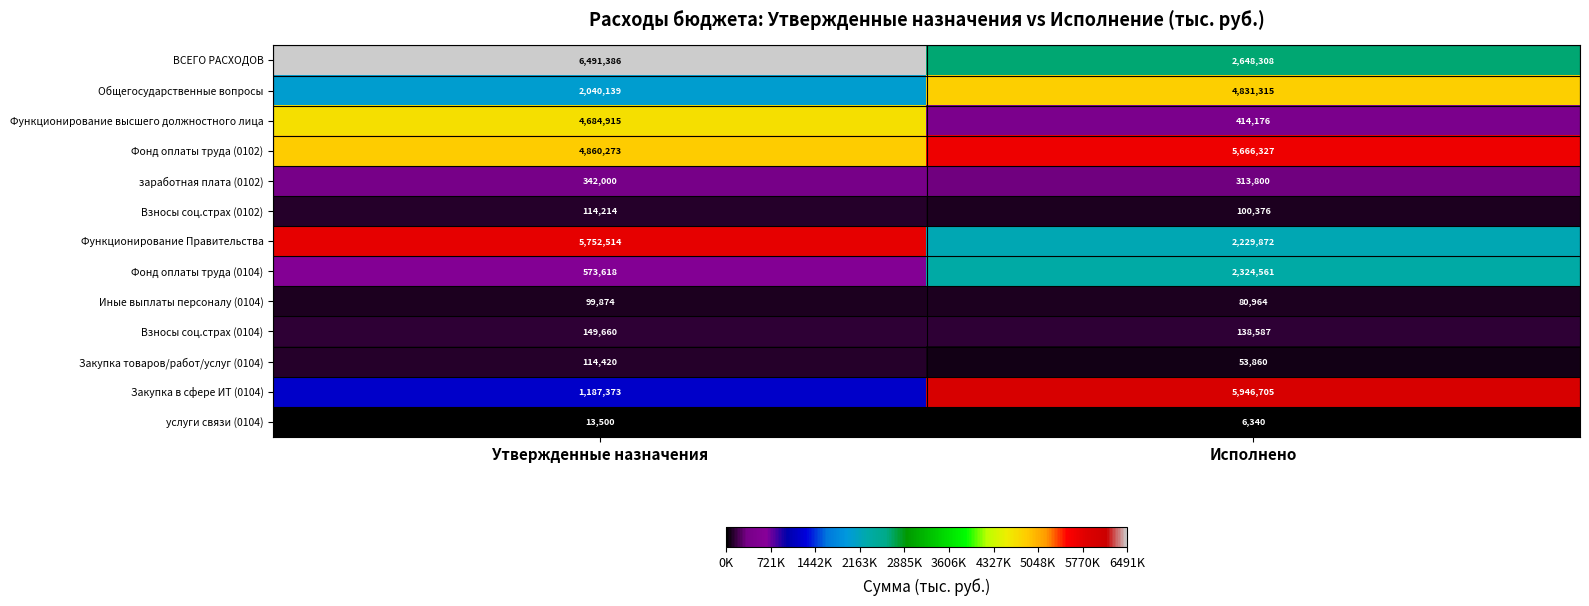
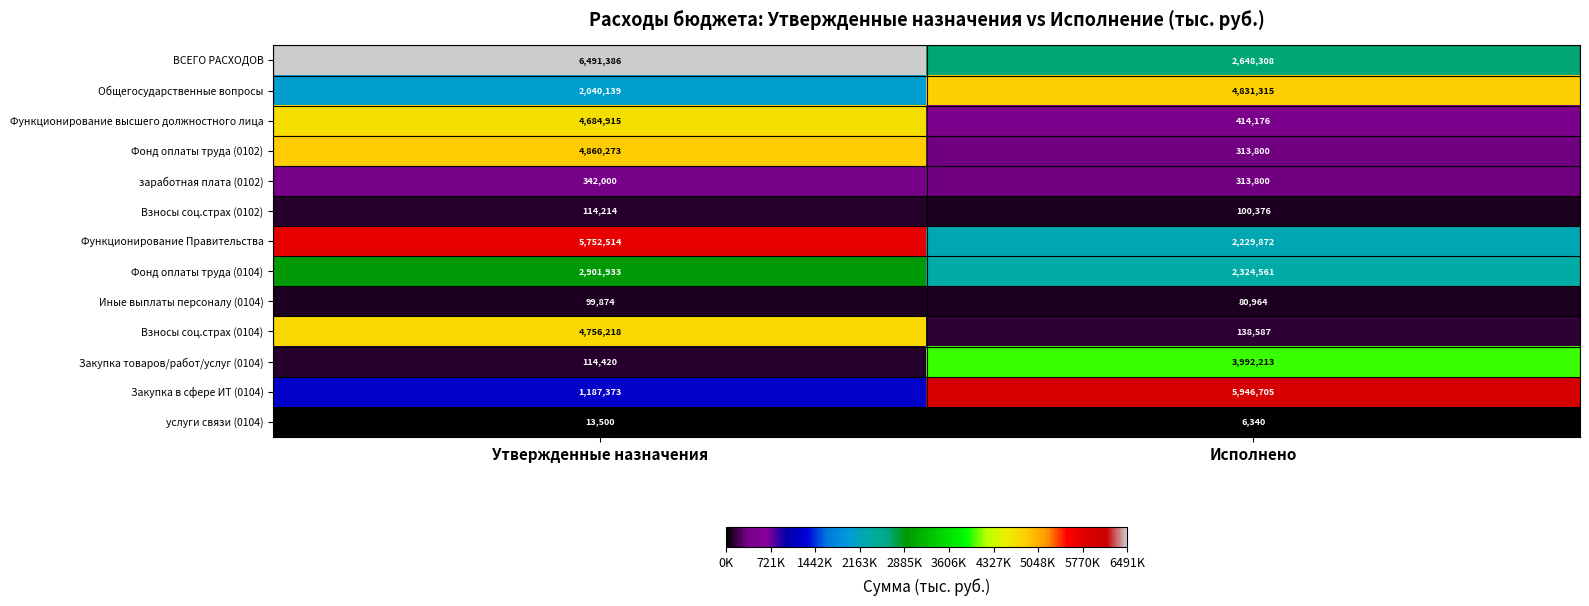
Фонд оплаты труда (0102), Исполнено: 5,666,327 -> 313,800
Фонд оплаты труда (0104), Утвержденные назначения: 573,618 -> 2,901,933
Взносы соц.страх (0104), Утвержденные назначения: 149,660 -> 4,756,218
Закупка товаров/работ/услуг (0104), Исполнено: 53,860 -> 3,992,213
